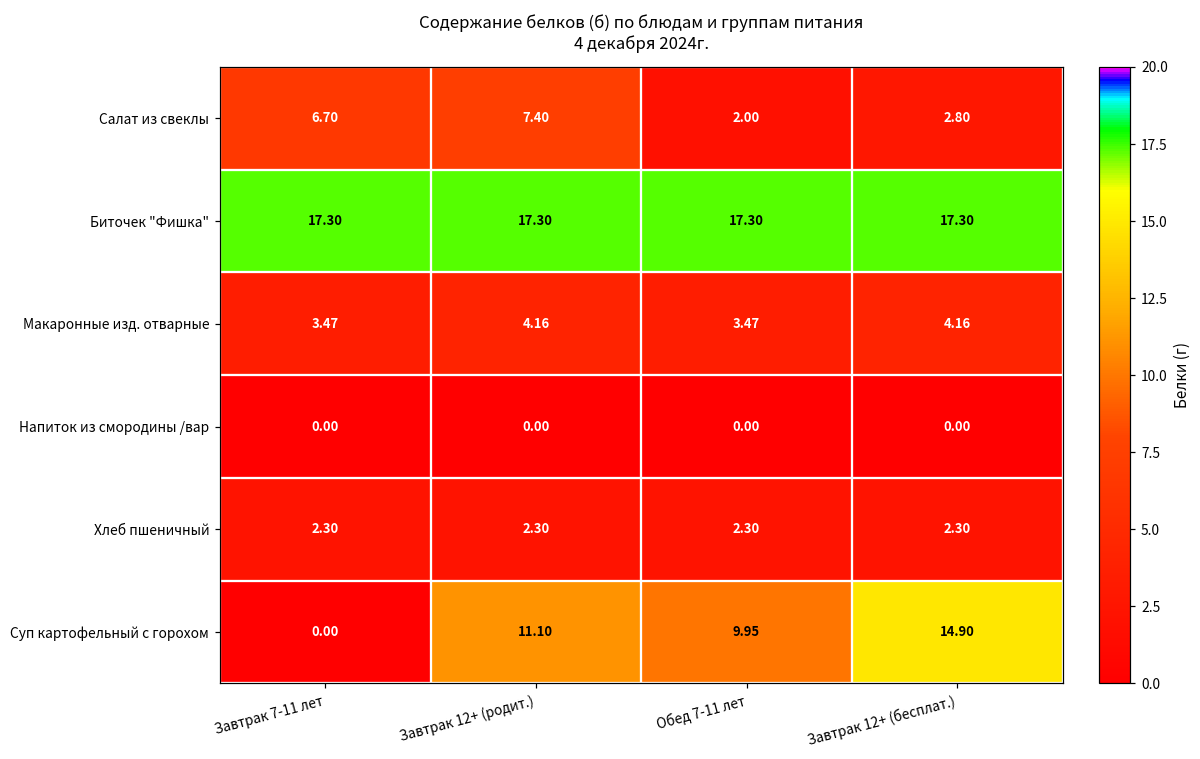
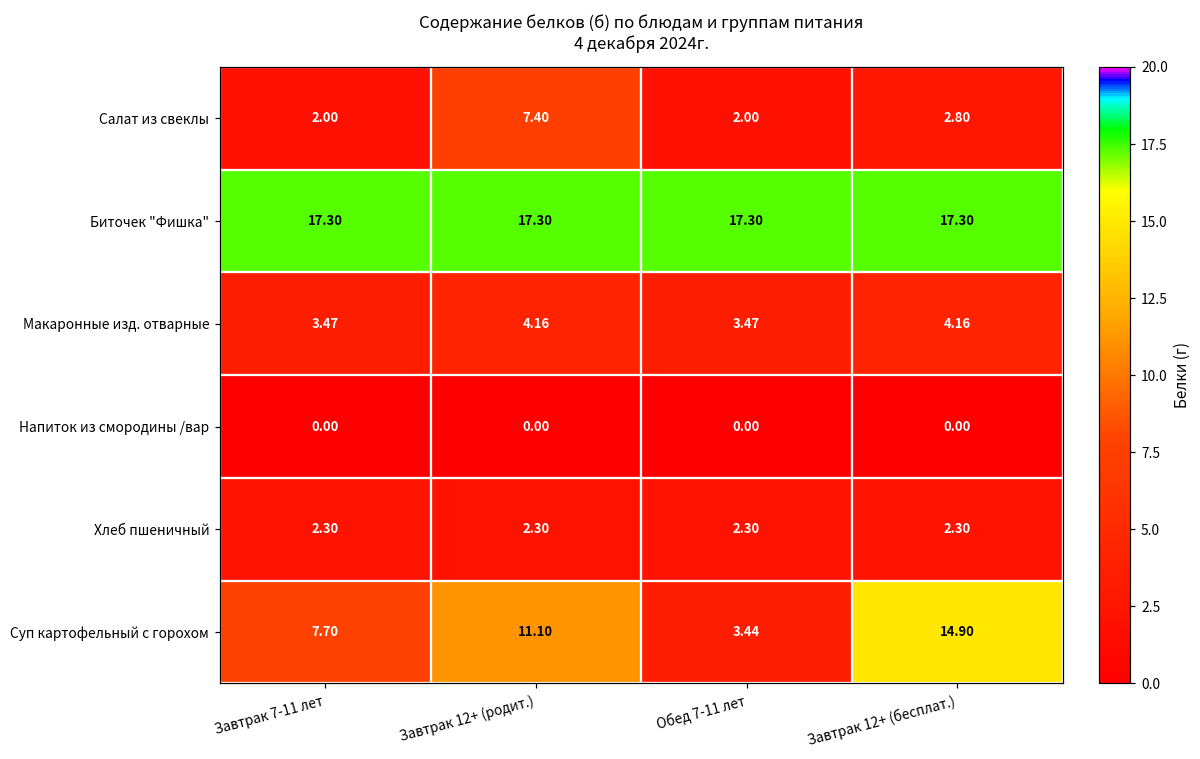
Салат из свеклы, Завтрак 7-11 лет: 6.70 -> 2.00
Суп картофельный с горохом, Завтрак 7-11 лет: 0.00 -> 7.70
Суп картофельный с горохом, Обед 7-11 лет: 9.95 -> 3.44
